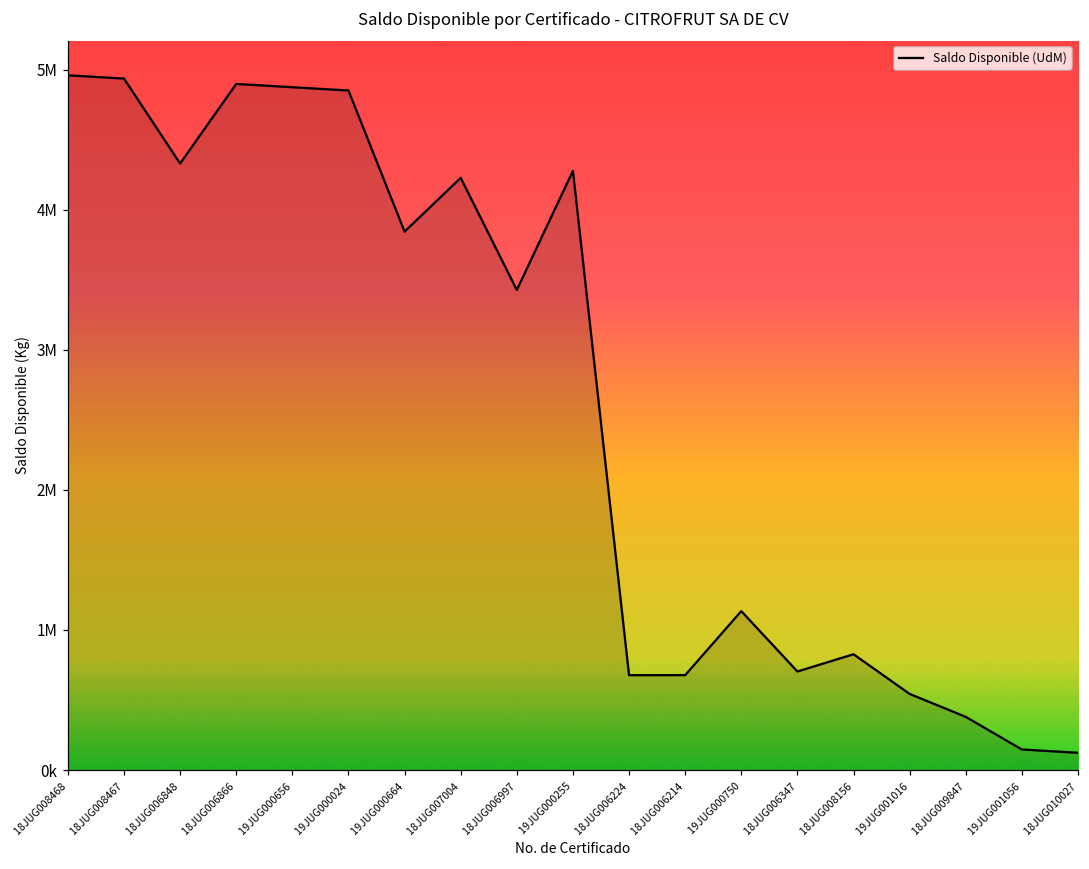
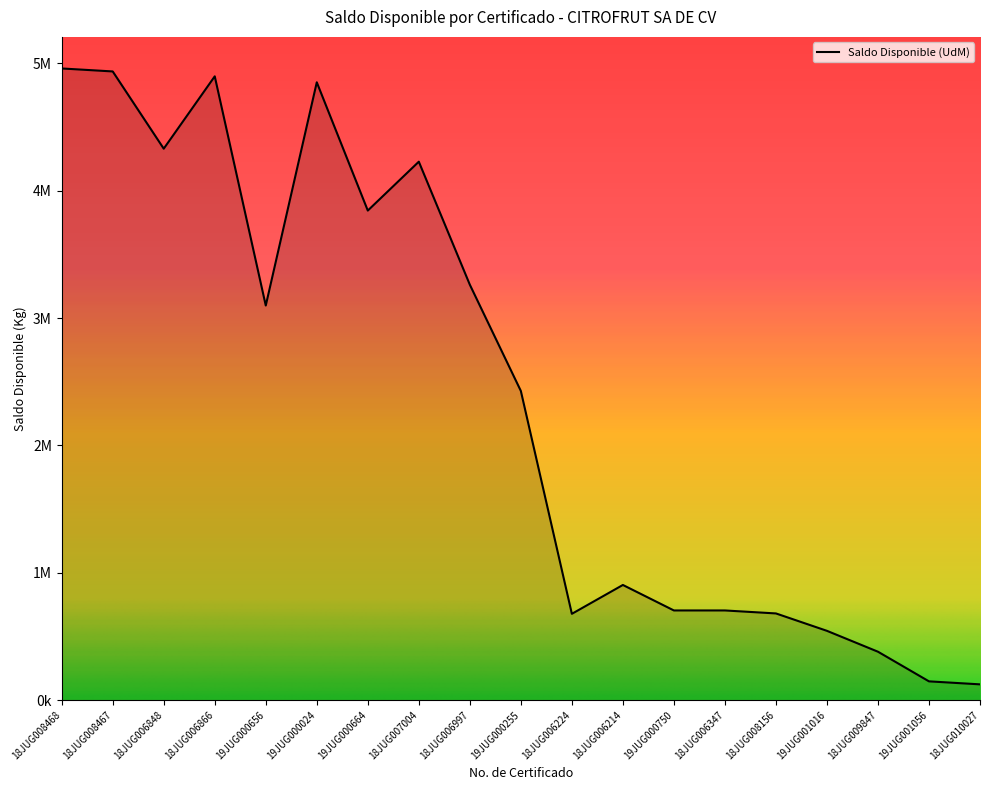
19JUG000656: 4870000 -> 3100000
18JUG006997: 3430000 -> 3260000
19JUG000255: 4280000 -> 2430000
18JUG006214: 680000 -> 900000
19JUG000750: 1130000 -> 700000
18JUG008156: 830000 -> 680000
